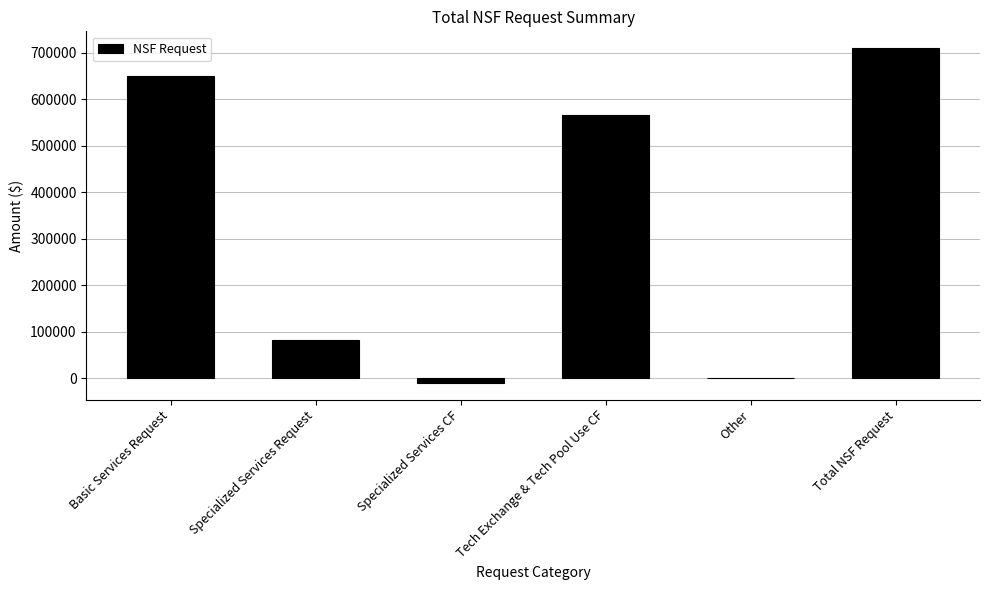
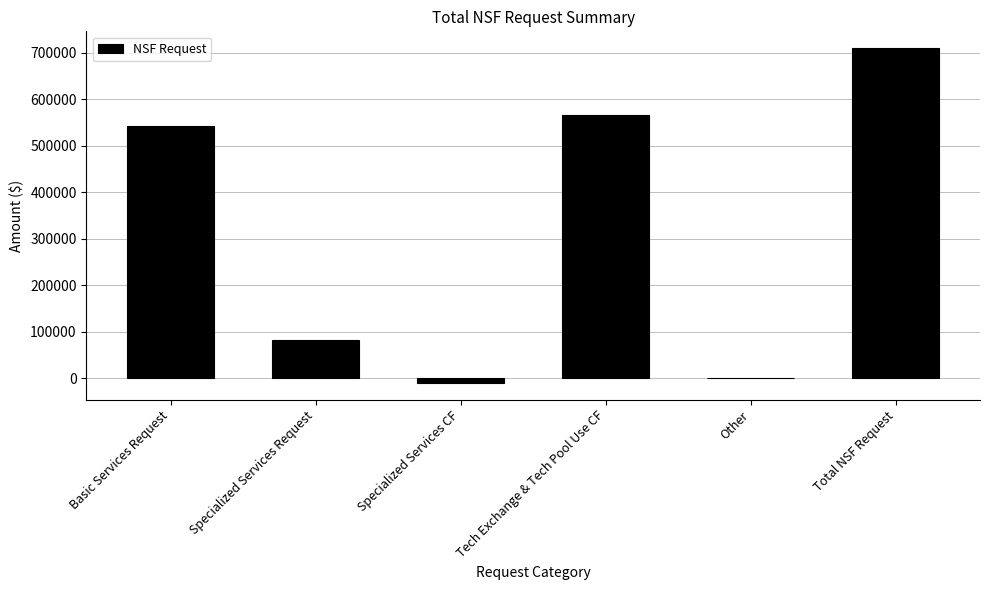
Basic Services Request: 650000 -> 540000
